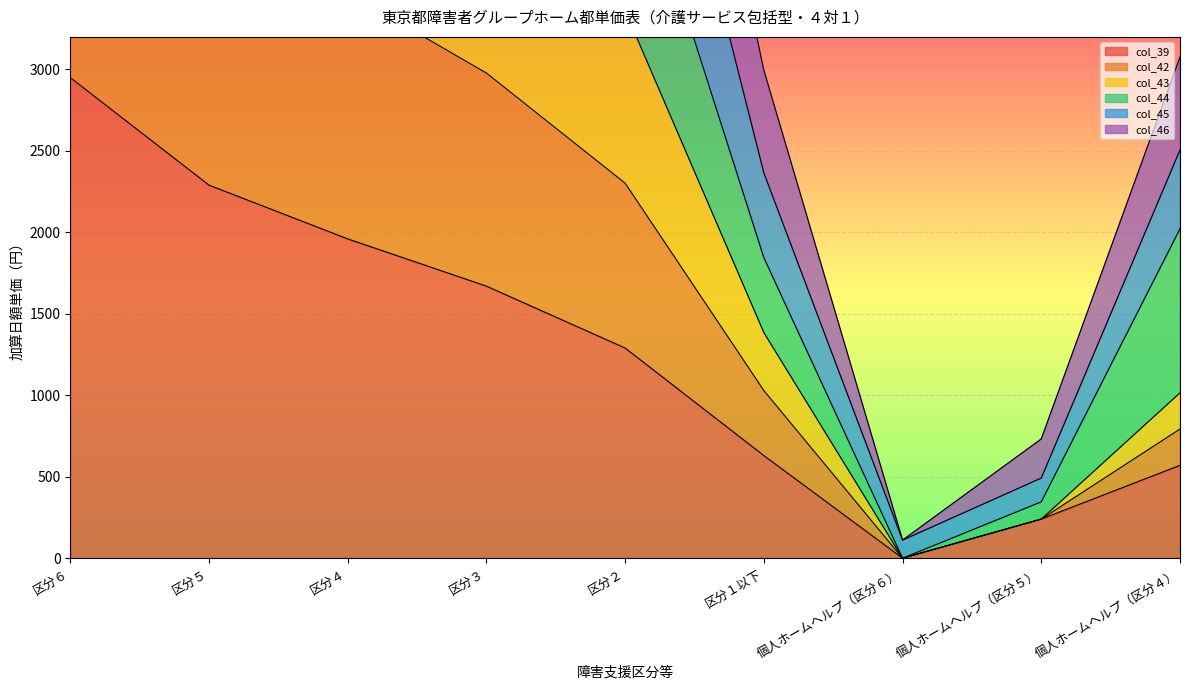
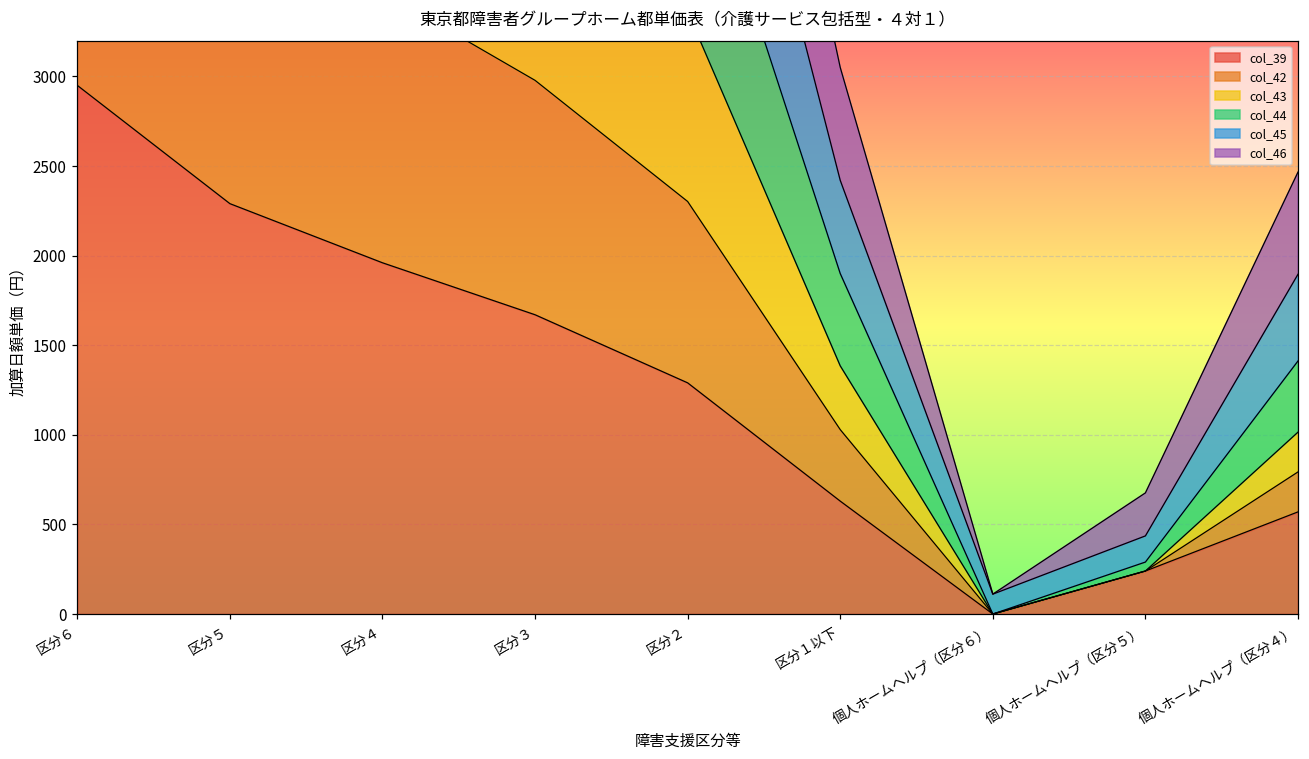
col_44, 区分１以下: 460 -> 520
col_44, 個人ホームヘルプ（区分５）: 110 -> 50
col_44, 個人ホームヘルプ（区分４）: 1010 -> 400
